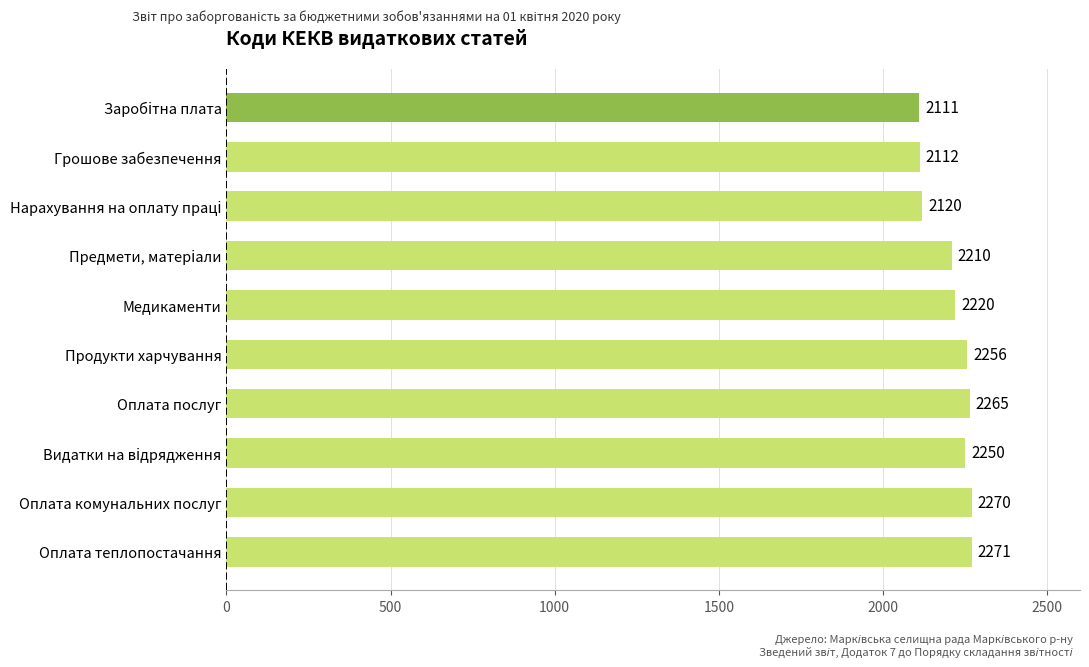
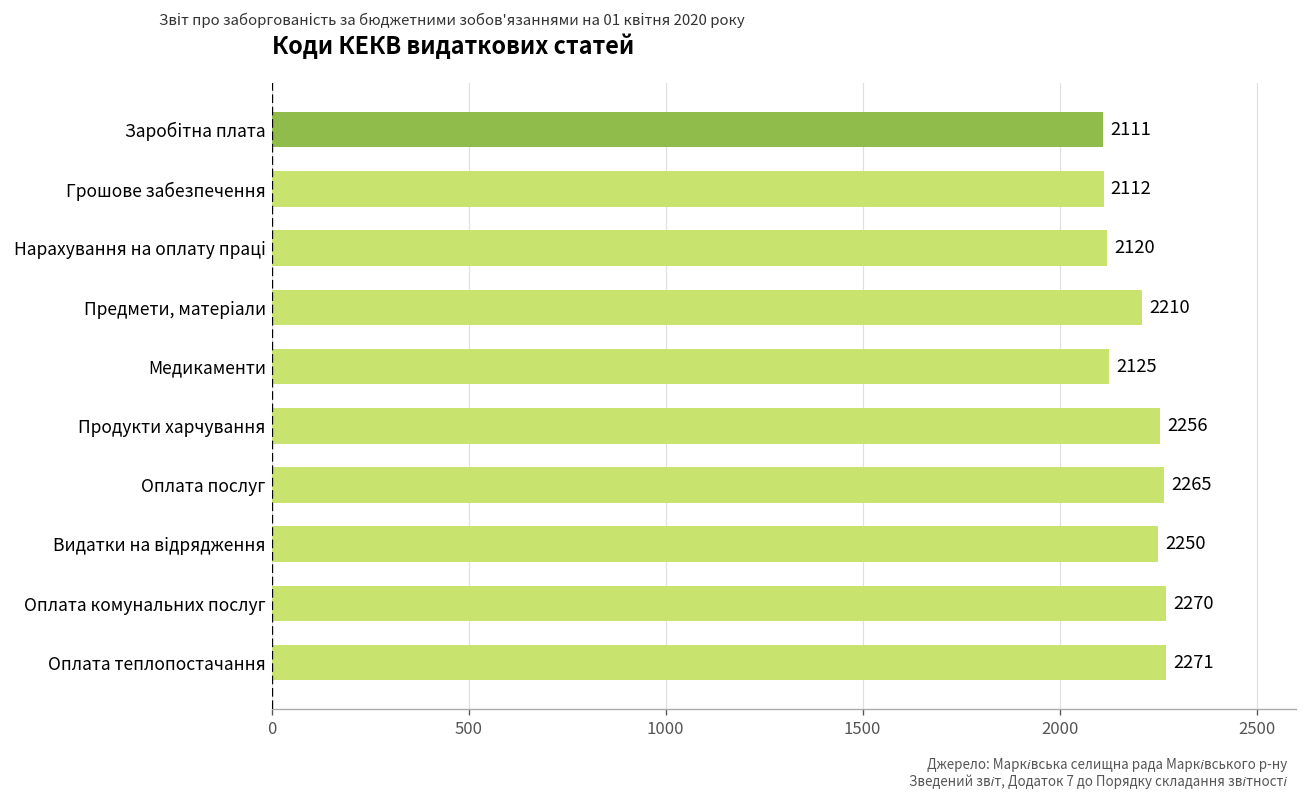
Медикаменти: 2220 -> 2125
